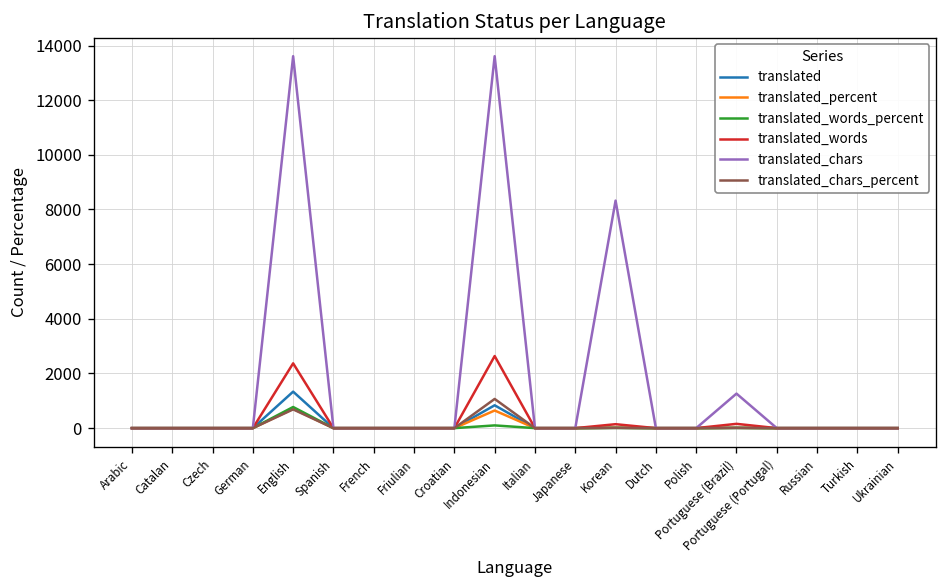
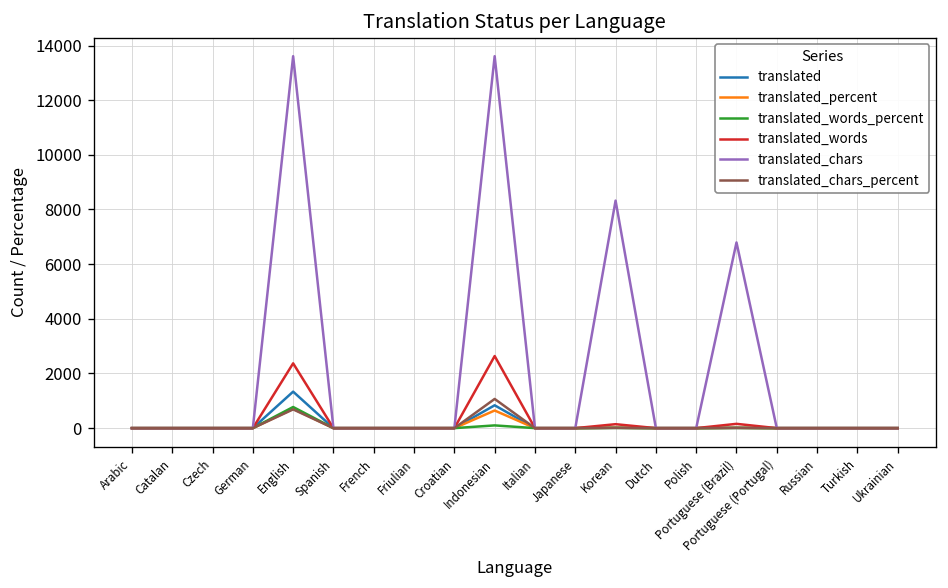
translated_chars, Portuguese (Brazil): 1300 -> 6800
